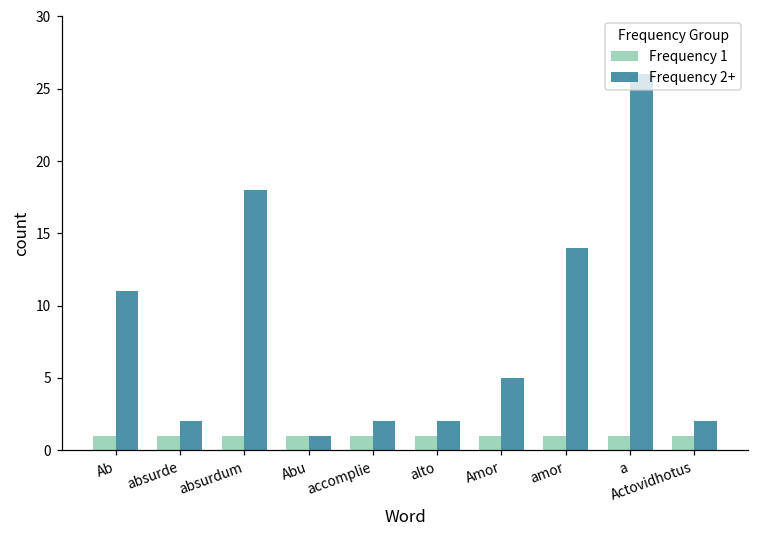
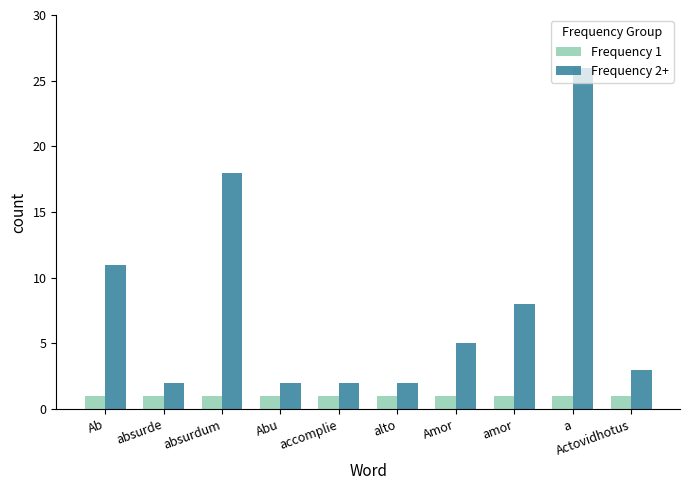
Frequency 2+, Abu: 1 -> 2
Frequency 2+, amor: 14 -> 8
Frequency 2+, Actovidhotus: 2 -> 3
